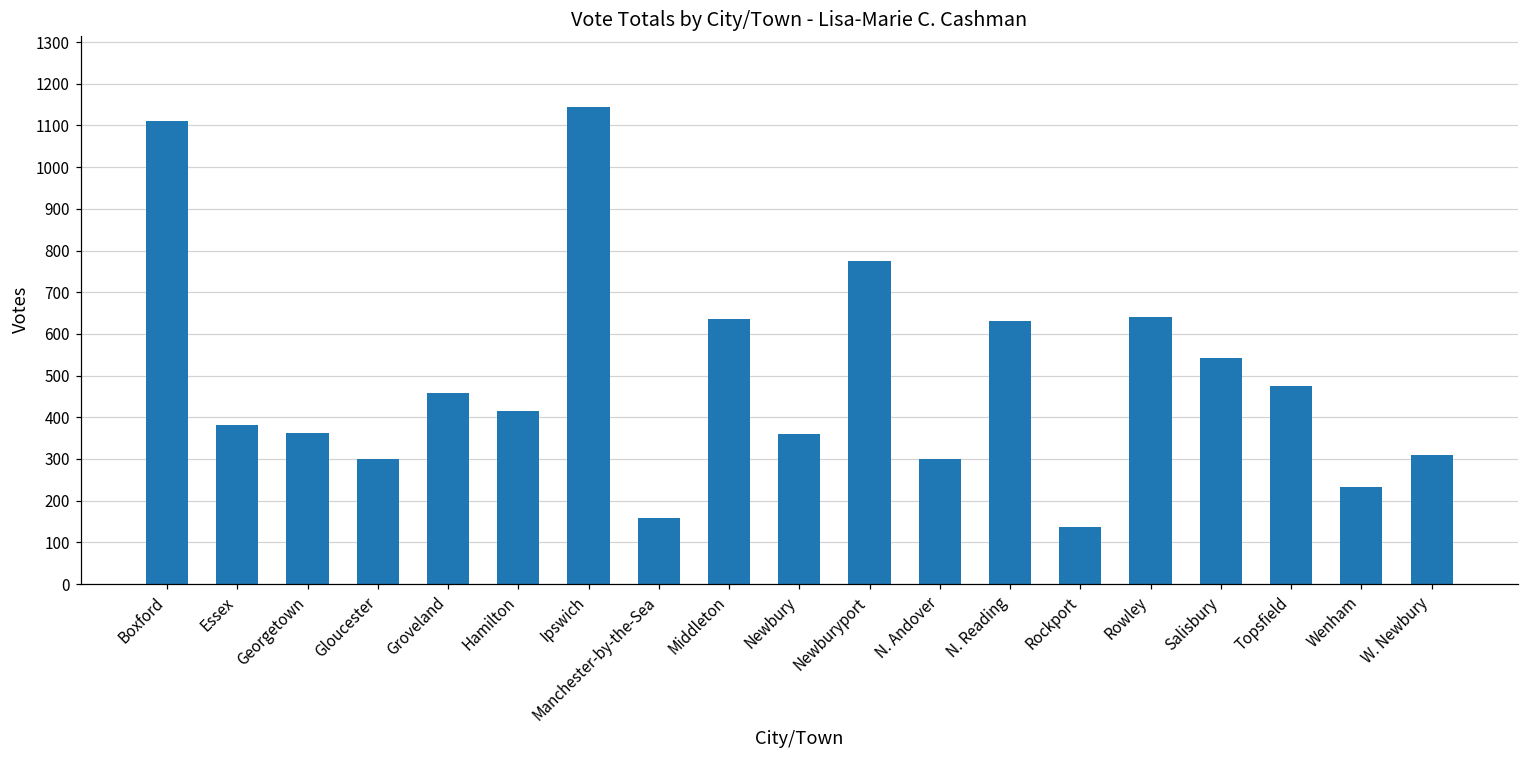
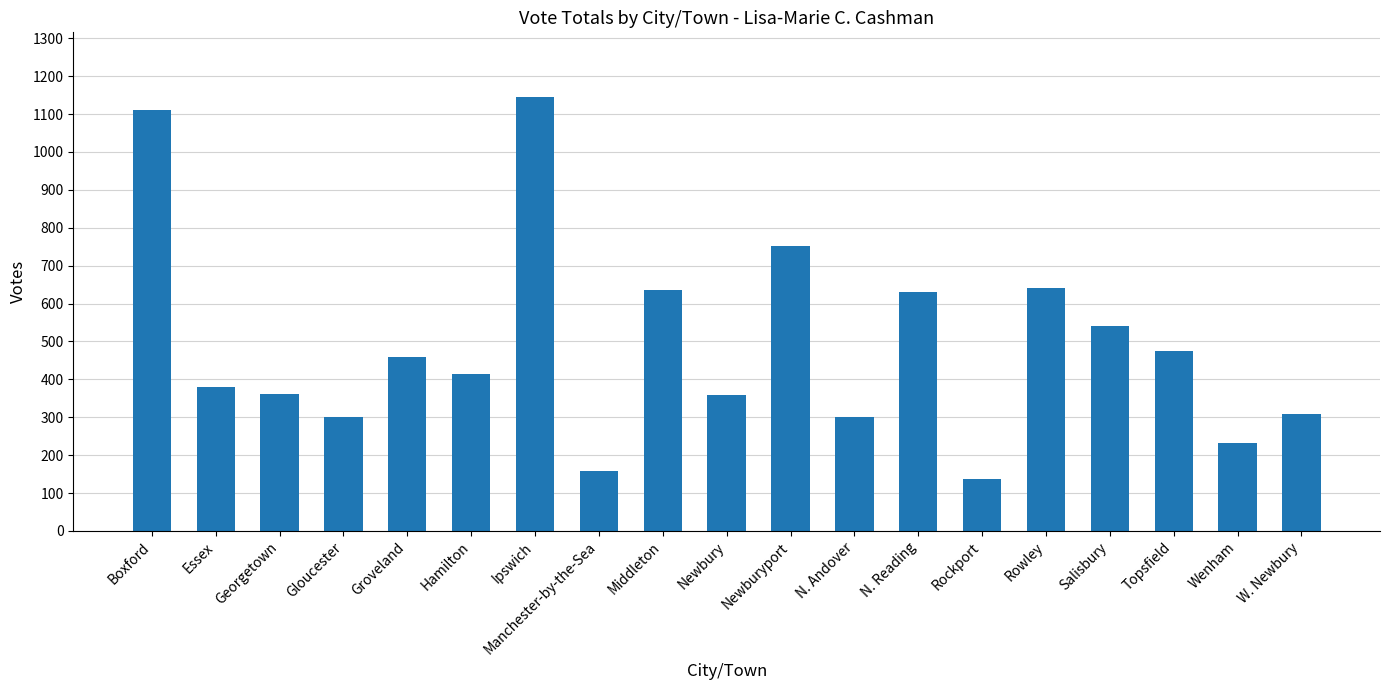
Newburyport: 770 -> 750
